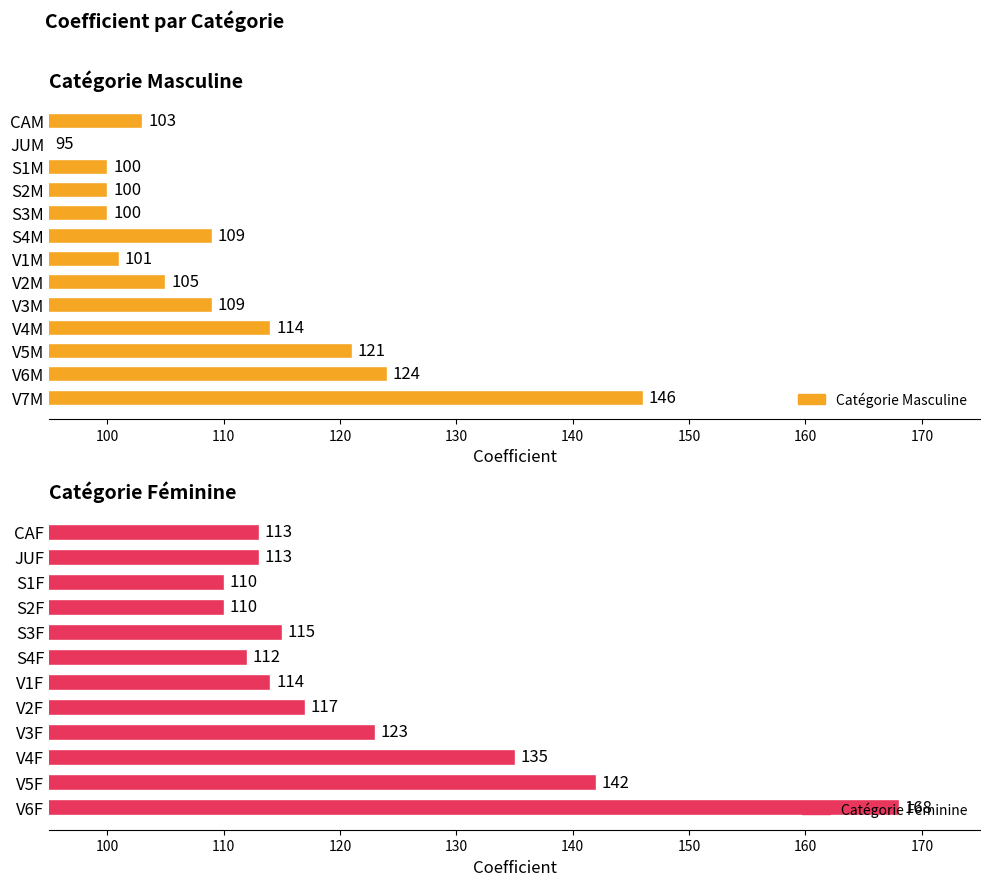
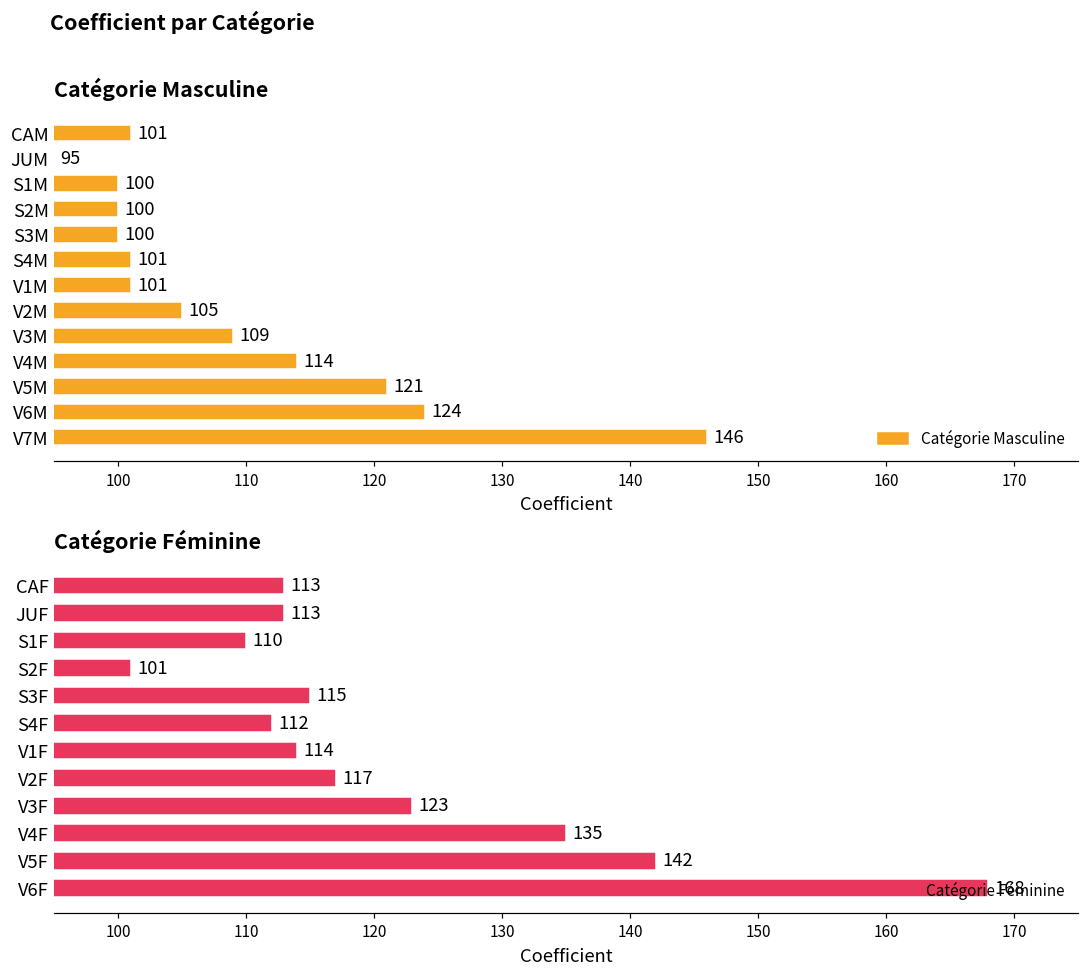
Catégorie Masculine, CAM: 103 -> 101
Catégorie Masculine, S4M: 109 -> 101
Catégorie Féminine, S2F: 110 -> 101
